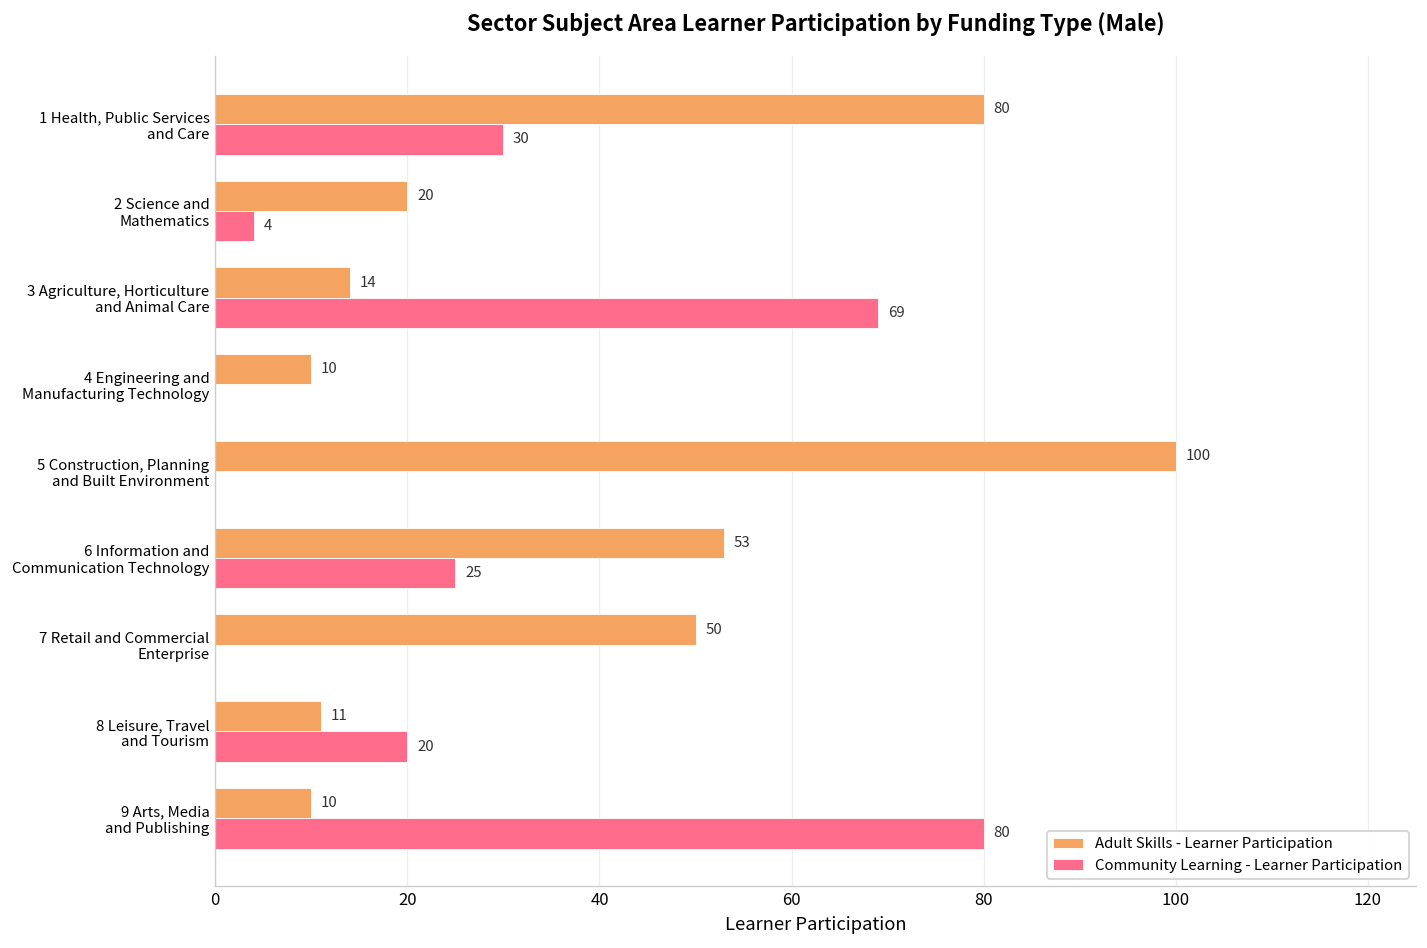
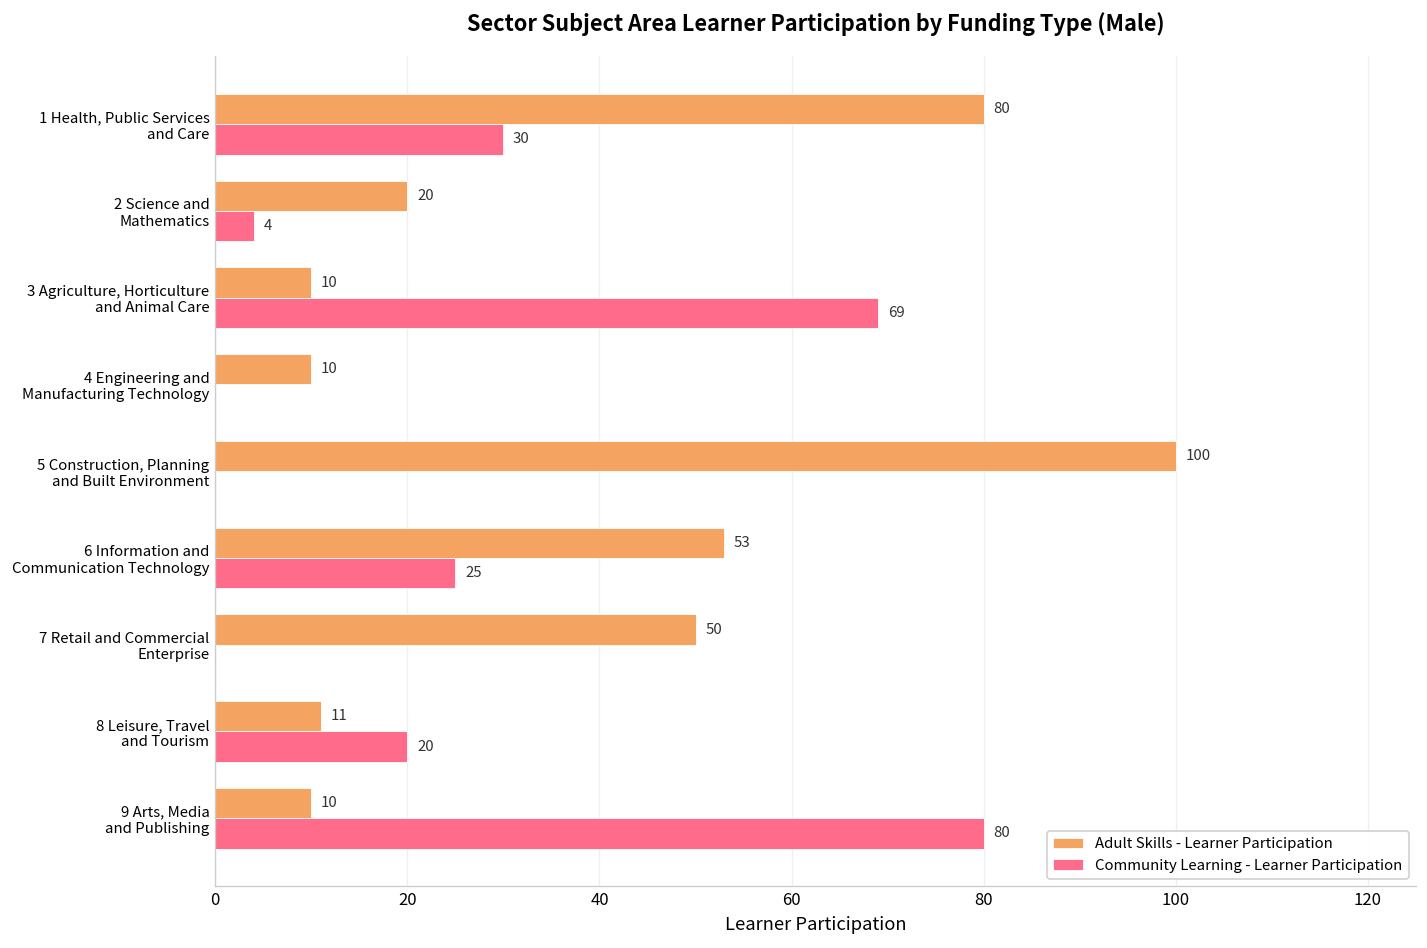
Adult Skills - Learner Participation, 3 Agriculture, Horticulture and Animal Care: 14 -> 10
